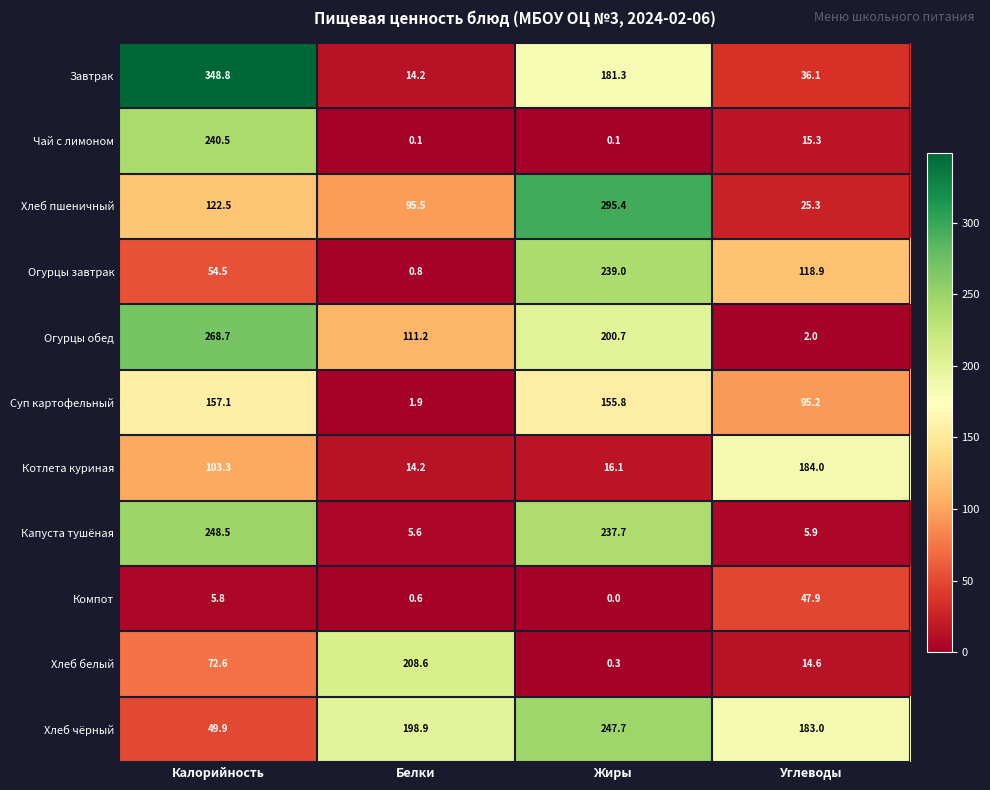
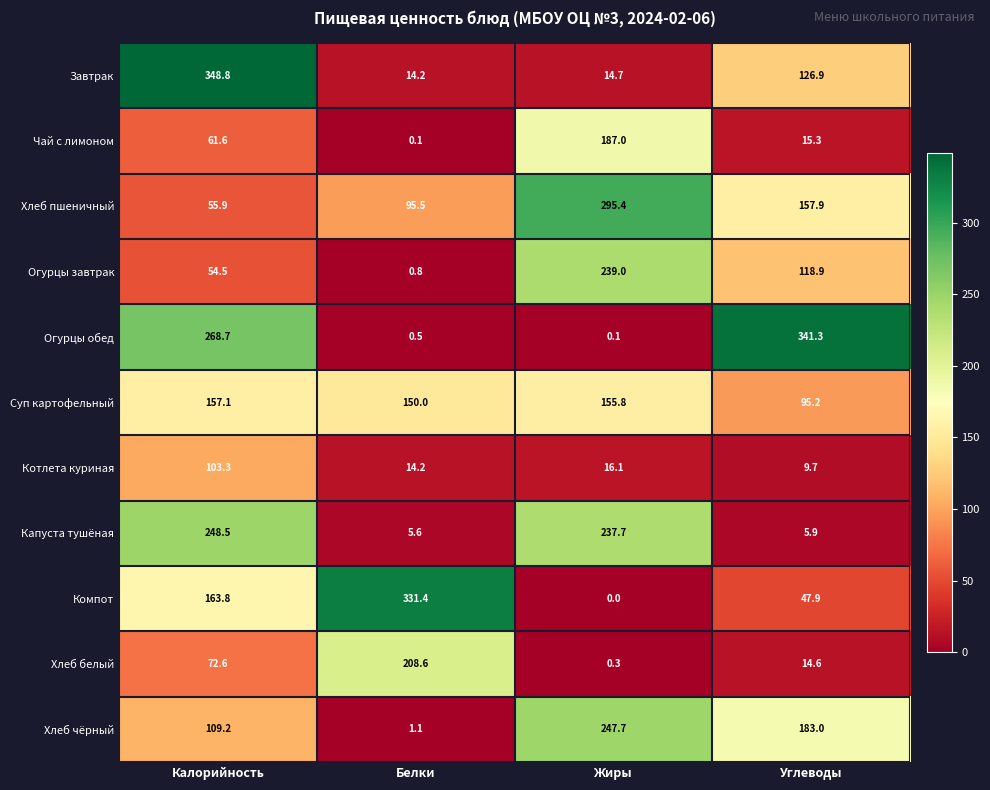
Завтрак, Жиры: 181.3 -> 14.7
Завтрак, Углеводы: 36.1 -> 126.9
Чай с лимоном, Калорийность: 240.5 -> 61.6
Чай с лимоном, Жиры: 0.1 -> 187.0
Хлеб пшеничный, Калорийность: 122.5 -> 55.9
Хлеб пшеничный, Углеводы: 25.3 -> 157.9
Огурцы обед, Белки: 111.2 -> 0.5
Огурцы обед, Жиры: 200.7 -> 0.1
Огурцы обед, Углеводы: 2.0 -> 341.3
Суп картофельный, Белки: 1.9 -> 150.0
Котлета куриная, Углеводы: 184.0 -> 9.7
Компот, Калорийность: 5.8 -> 163.8
Компот, Белки: 0.6 -> 331.4
Хлеб чёрный, Калорийность: 49.9 -> 109.2
Хлеб чёрный, Белки: 198.9 -> 1.1
